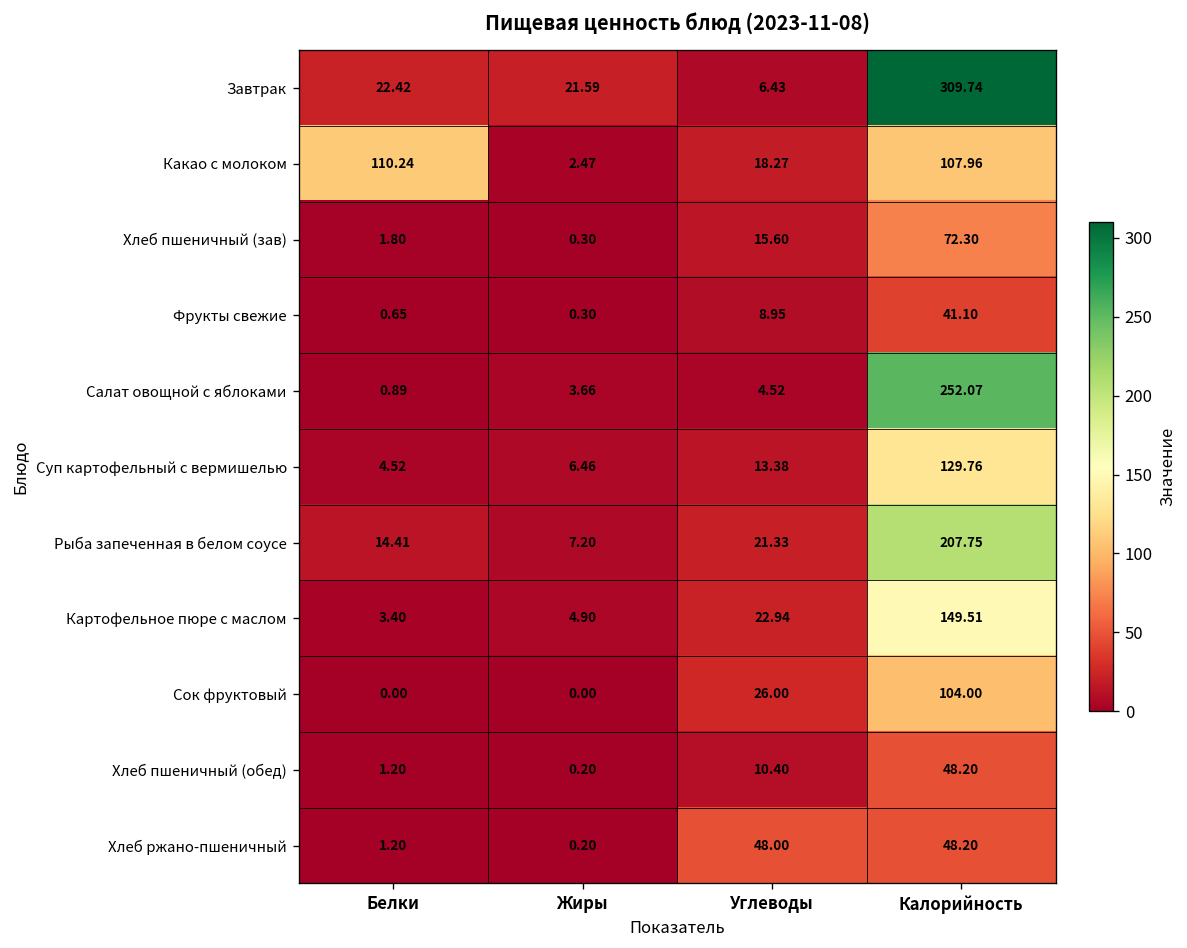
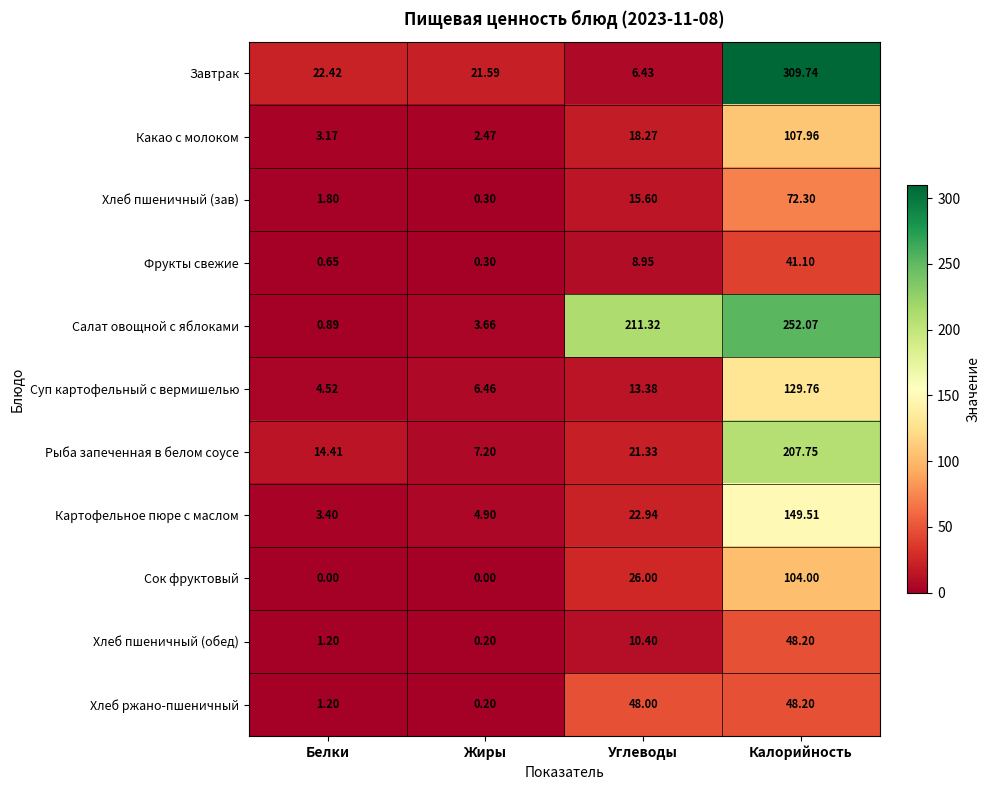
Какао с молоком, Белки: 110.24 -> 3.17
Салат овощной с яблоками, Углеводы: 4.52 -> 211.32
